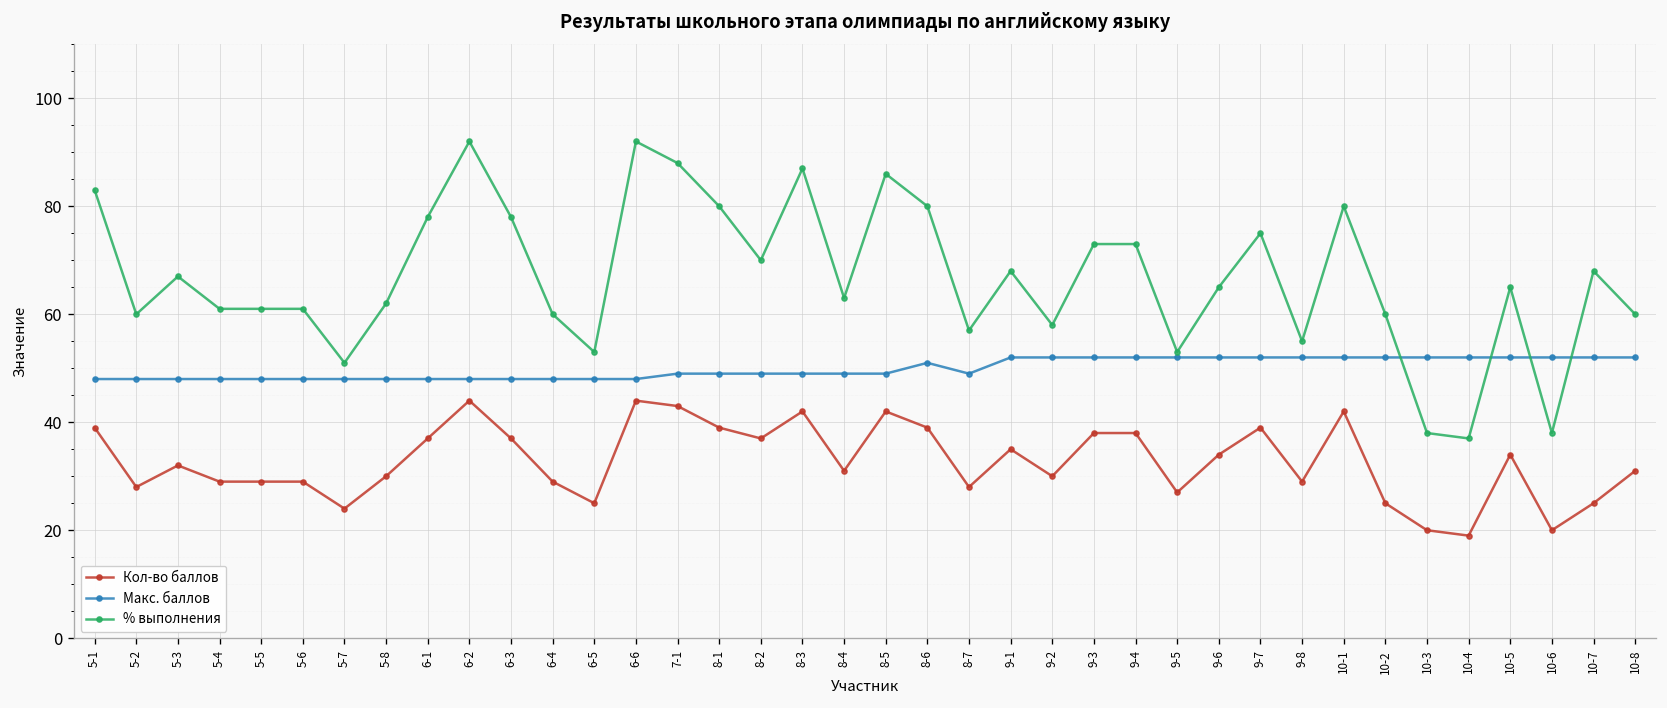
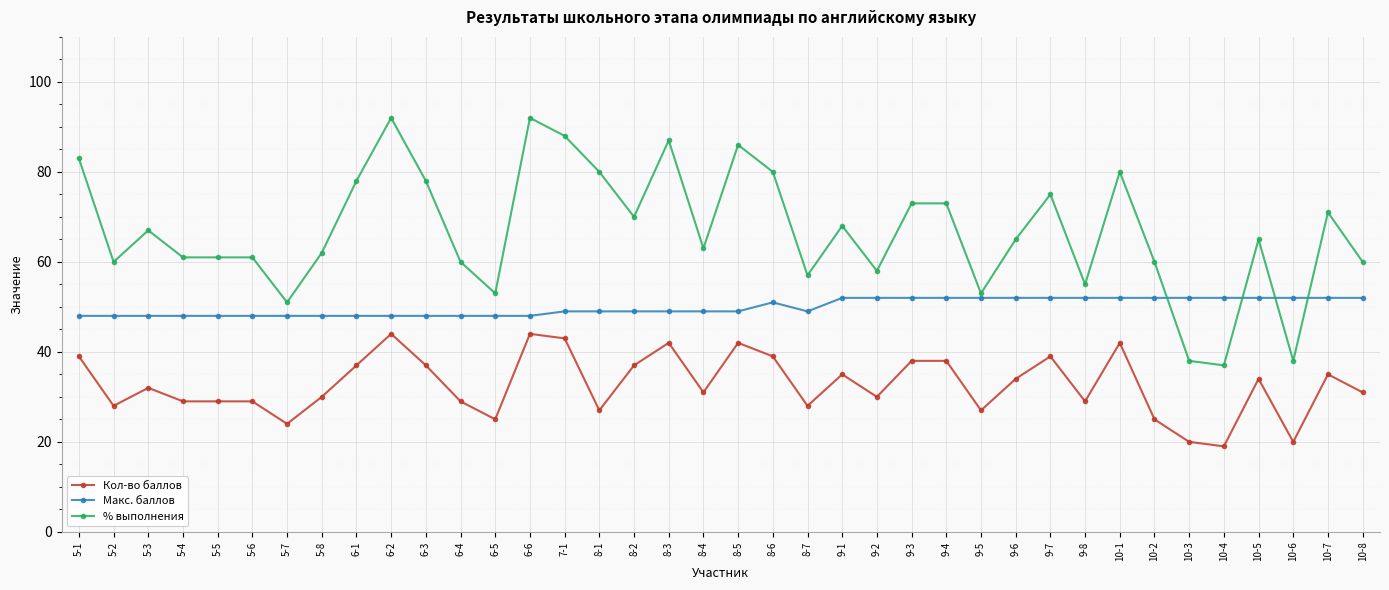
Кол-во баллов, 8-1: 39 -> 27
Кол-во баллов, 10-7: 25 -> 35
% выполнения, 10-7: 68 -> 71
